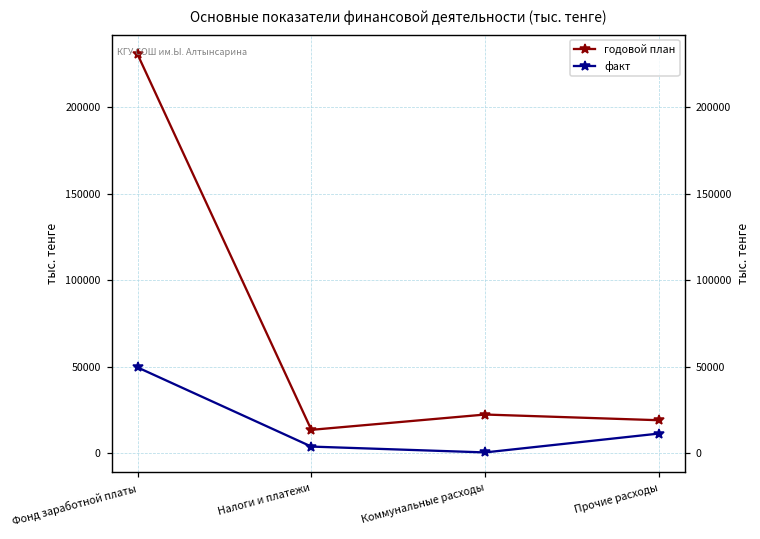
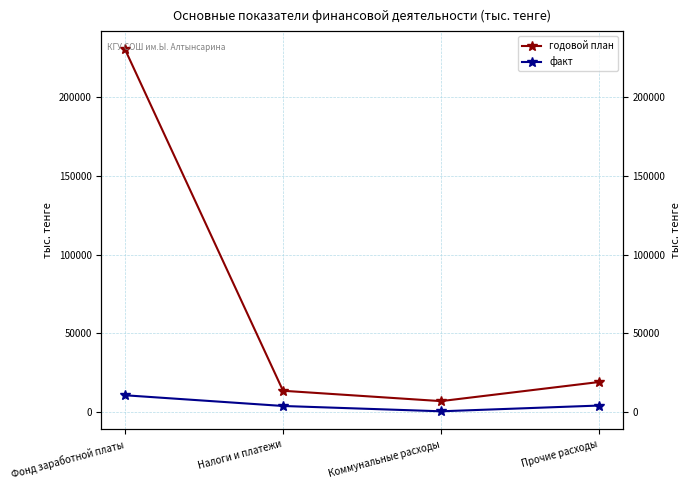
факт, Фонд заработной платы: 50000 -> 11000
годовой план, Коммунальные расходы: 22000 -> 7000
факт, Прочие расходы: 11000 -> 4000
